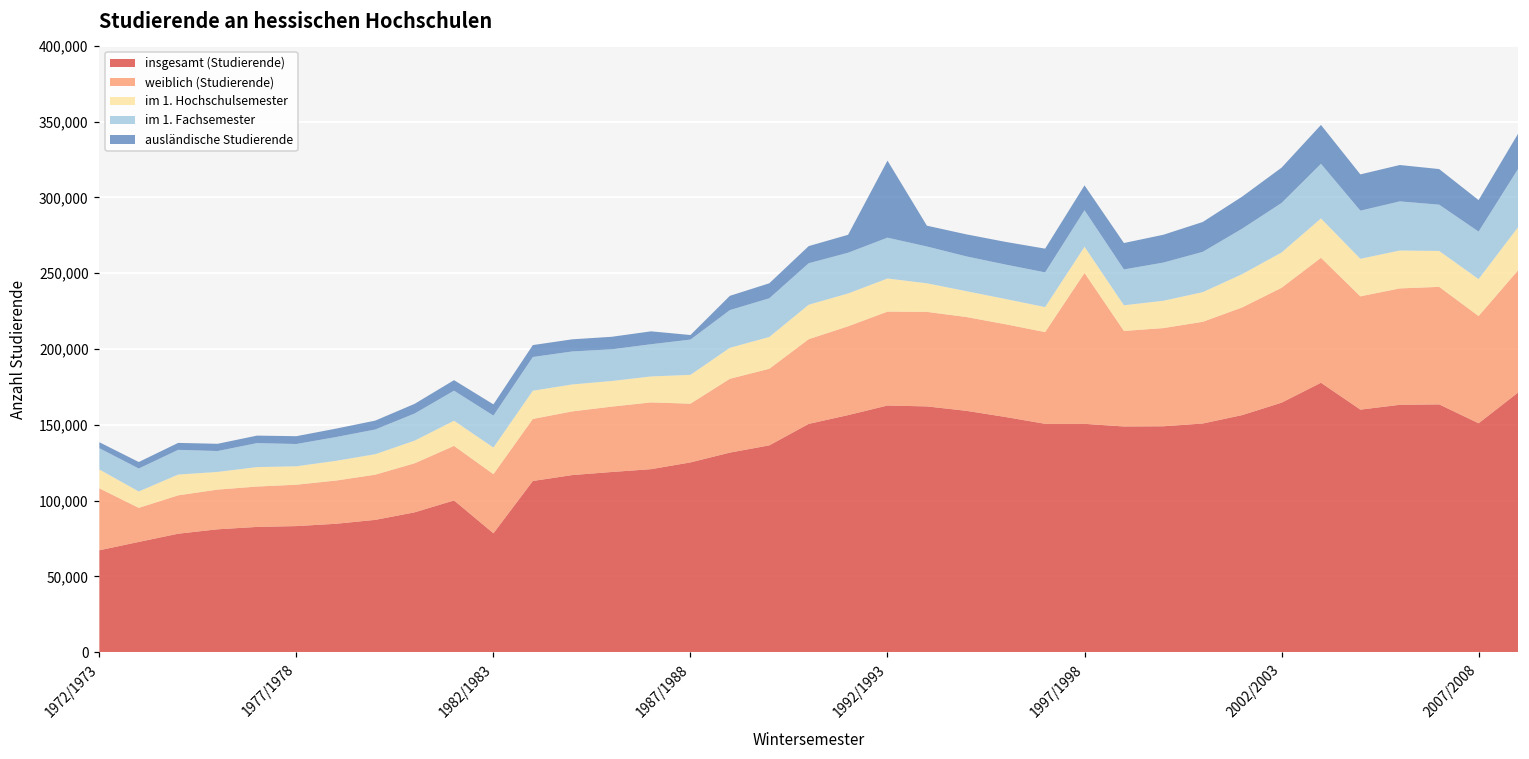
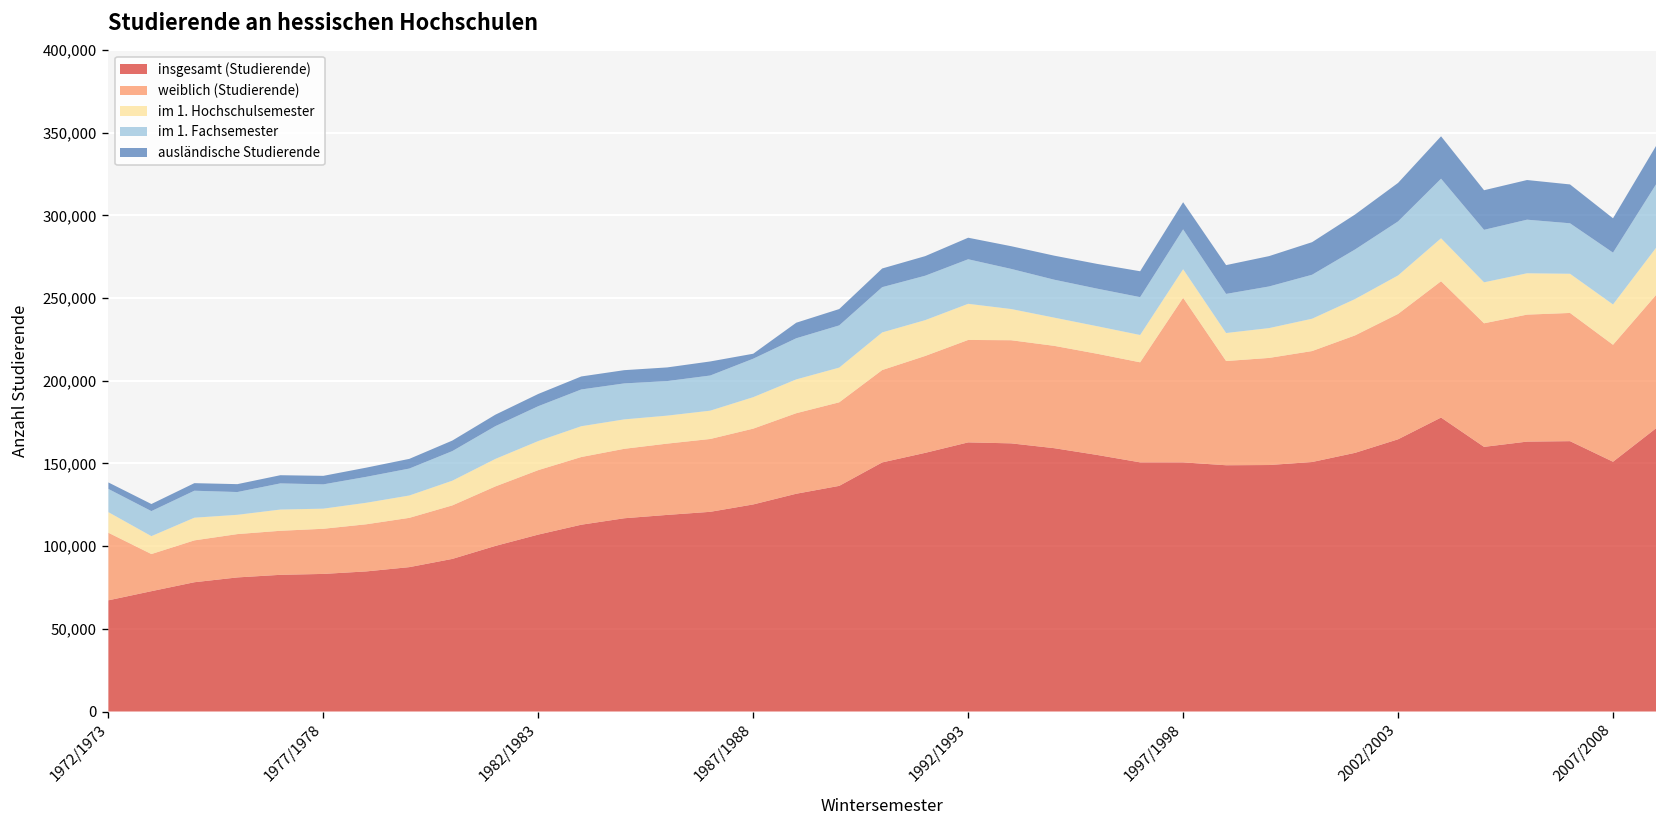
insgesamt (Studierende), 1982/1983: 78,000 -> 107,000
weiblich (Studierende), 1987/1988: 39,000 -> 46,000
ausländische Studierende, 1992/1993: 51,000 -> 13,000
